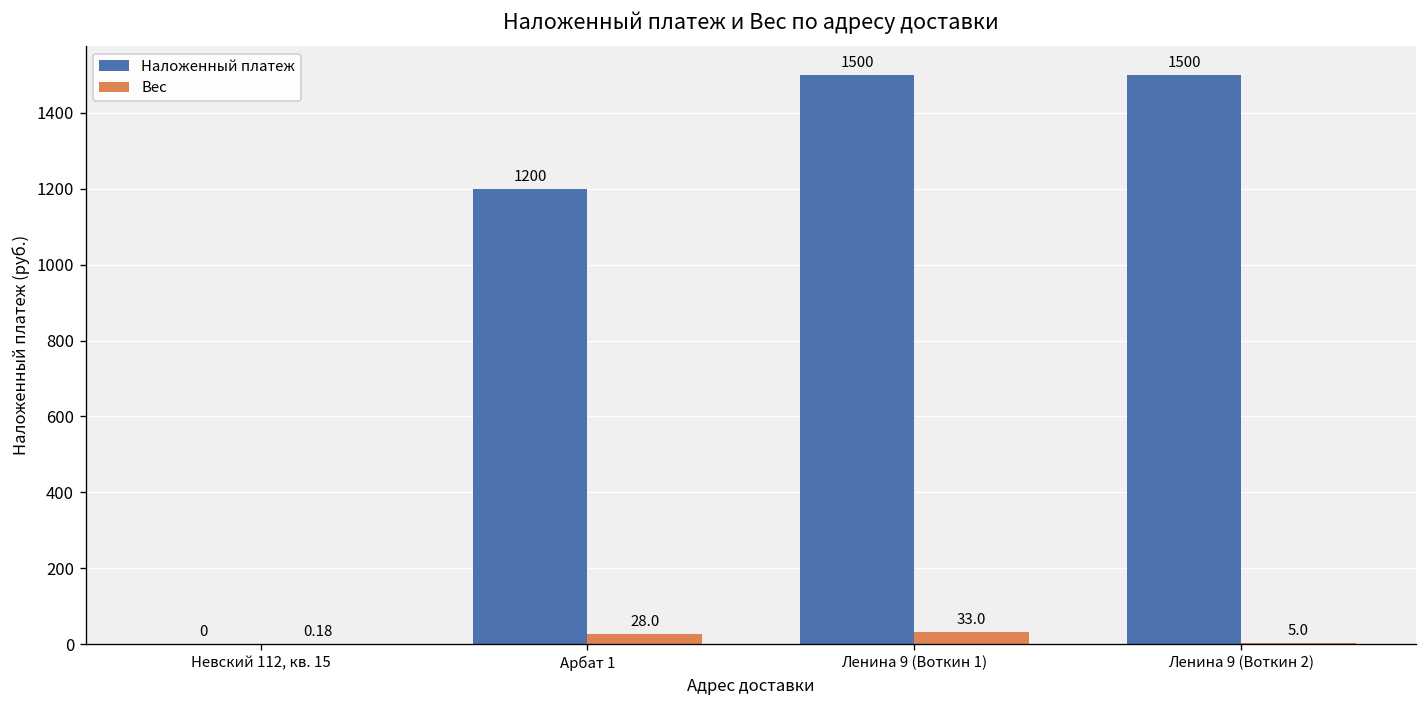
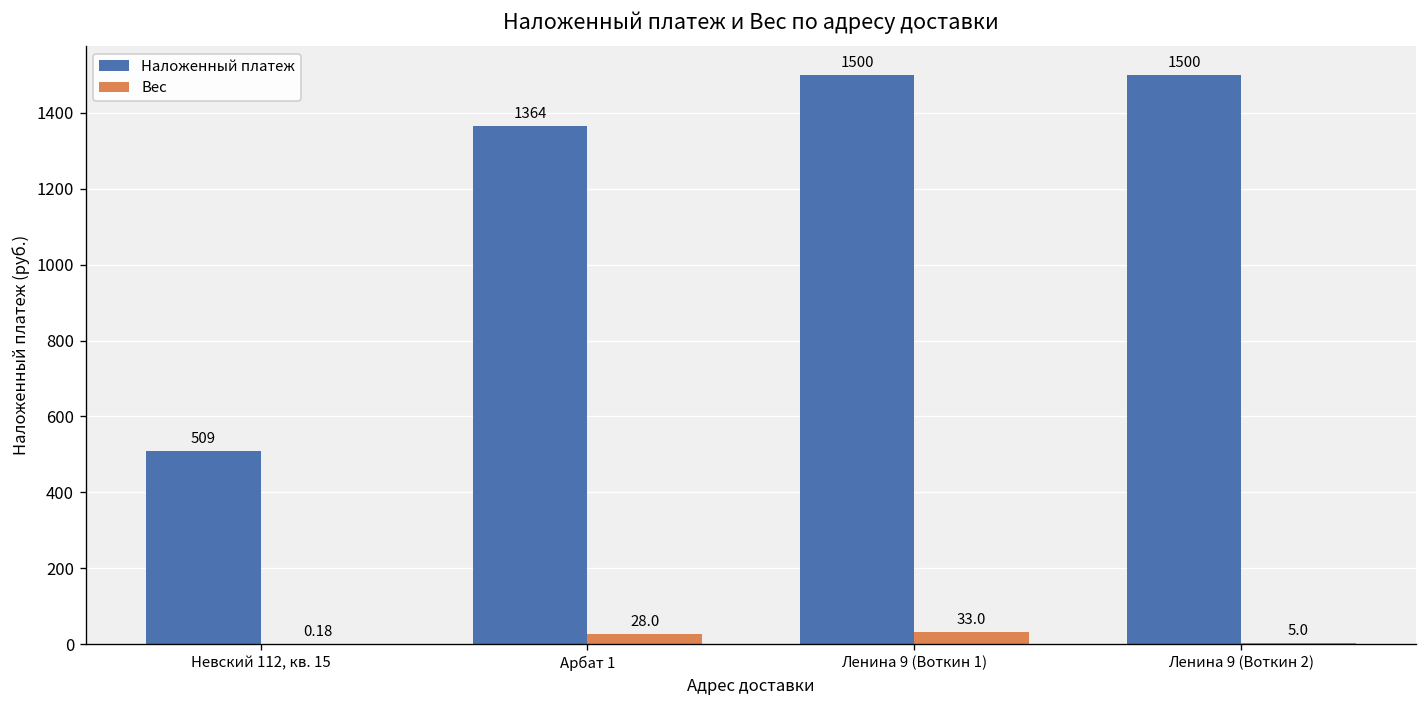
Наложенный платеж, Невский 112, кв. 15: 0 -> 509
Наложенный платеж, Арбат 1: 1200 -> 1364
